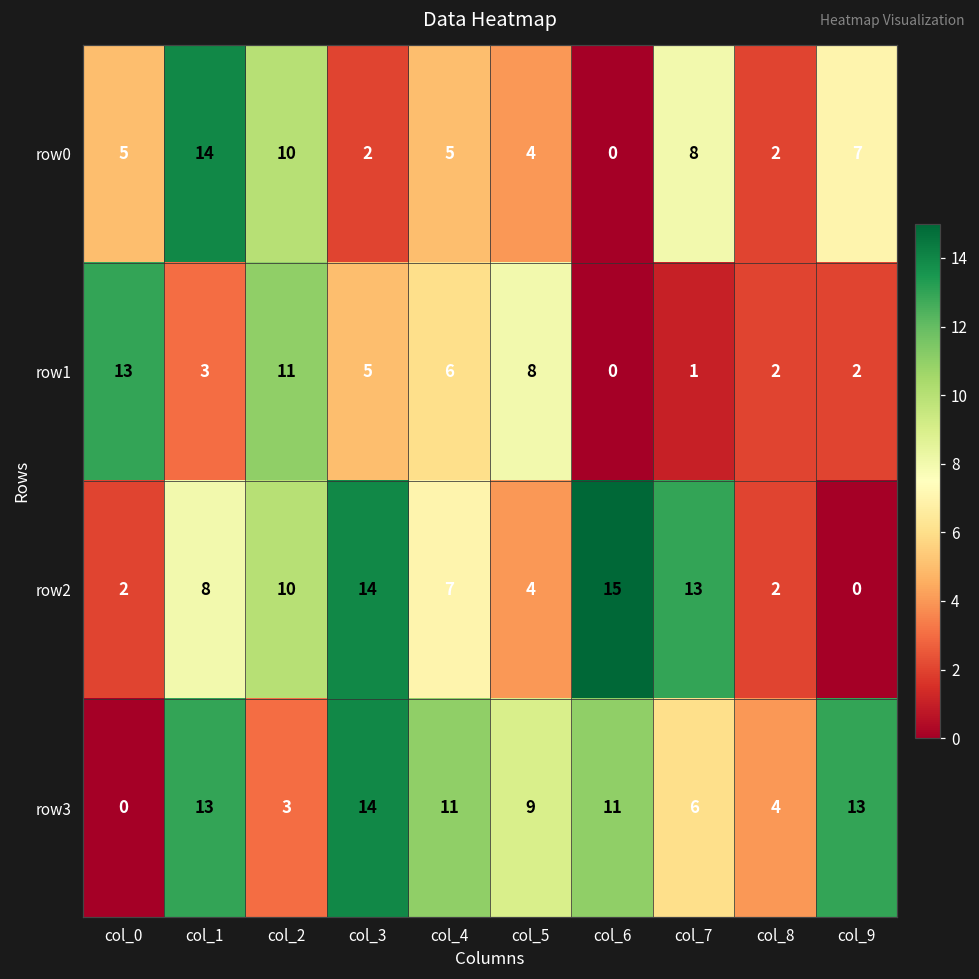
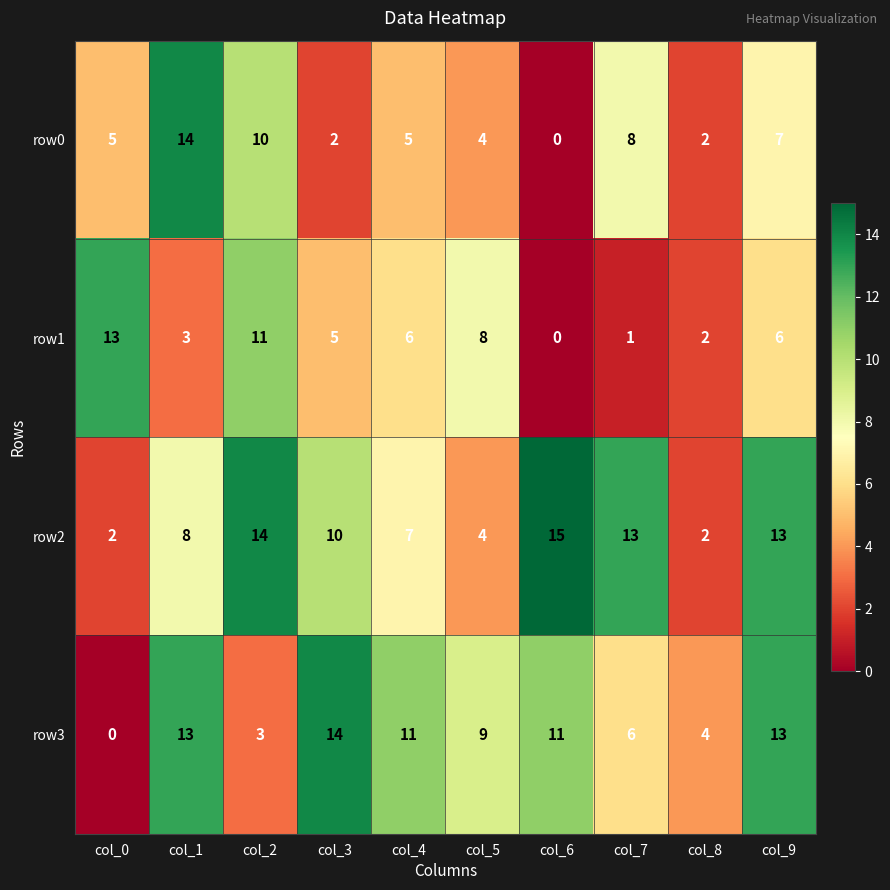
row1, col_9: 2 -> 6
row2, col_2: 10 -> 14
row2, col_3: 14 -> 10
row2, col_9: 0 -> 13
